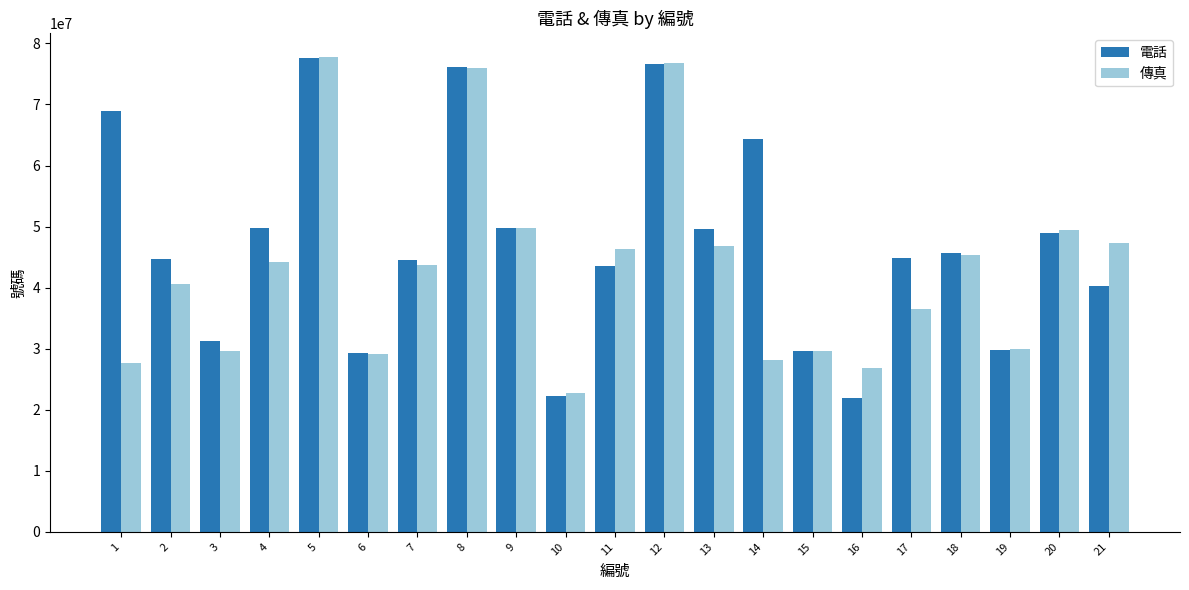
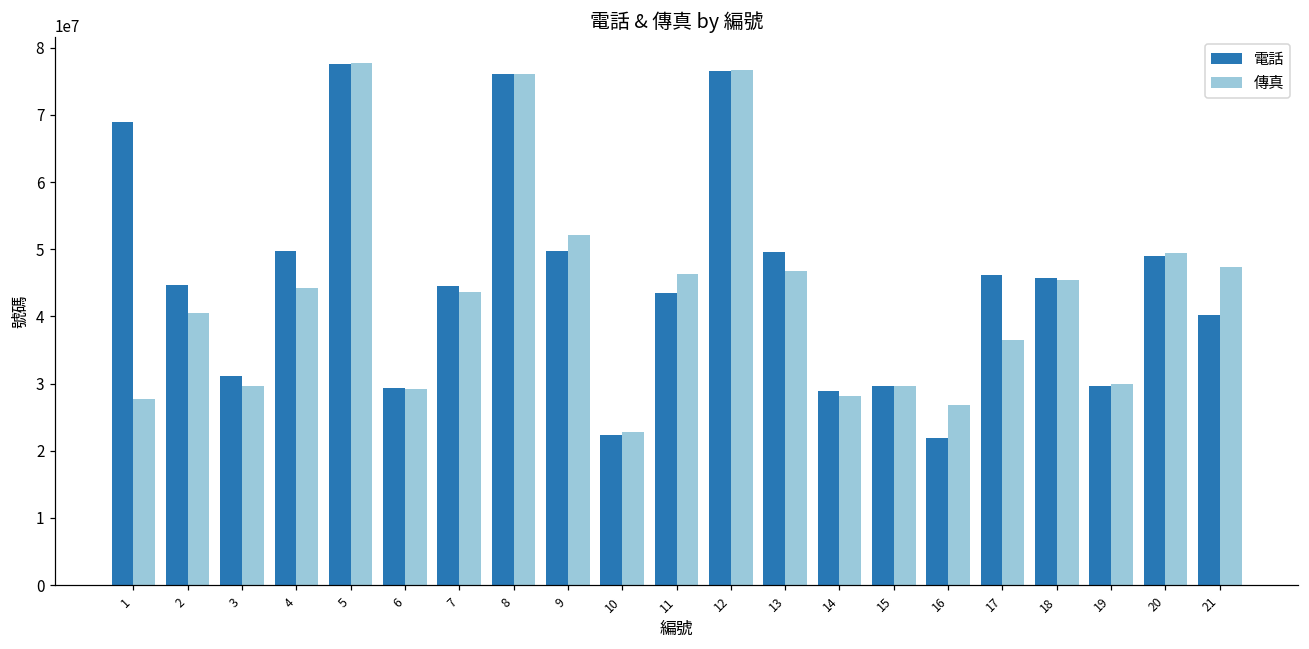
傳真, 9: 50000000 -> 52000000
電話, 14: 64000000 -> 29000000
電話, 17: 45000000 -> 46000000
